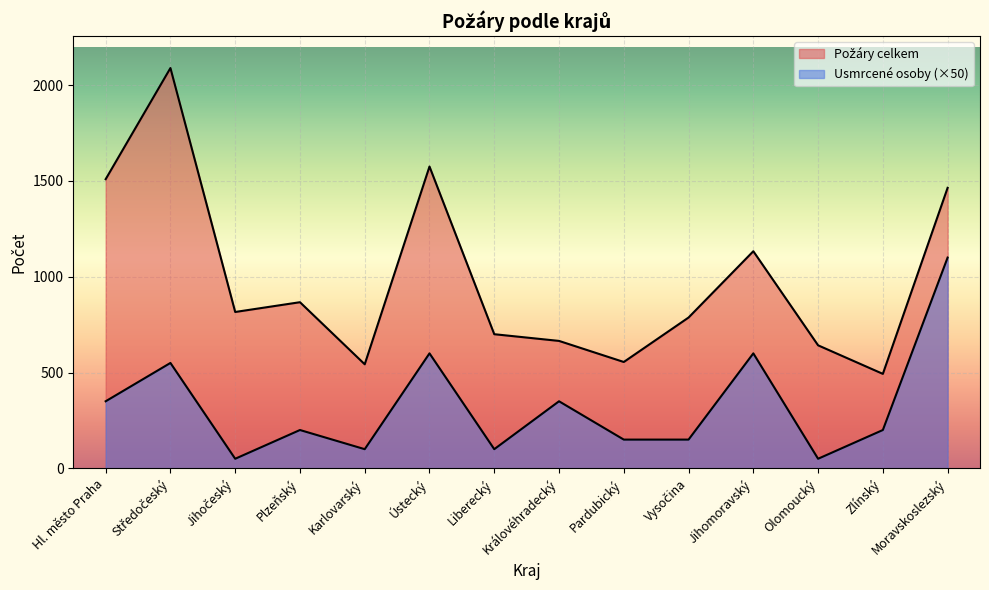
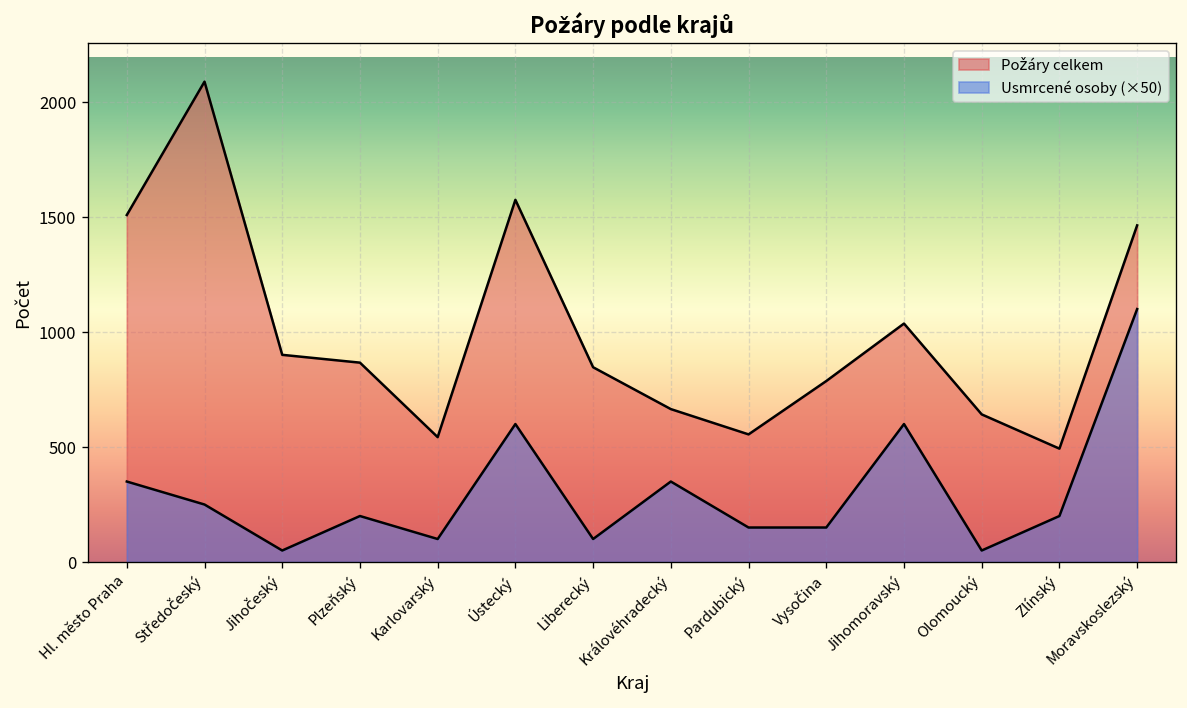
Usmrcené osoby (×50), Středočeský: 550 -> 250
Požáry celkem, Jihočeský: 820 -> 900
Požáry celkem, Liberecký: 700 -> 850
Požáry celkem, Jihomoravský: 1130 -> 1040
